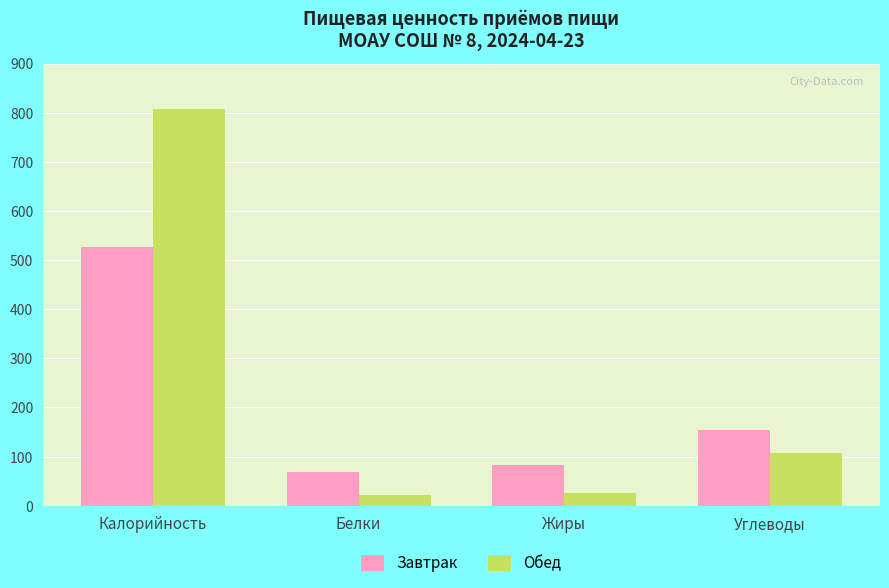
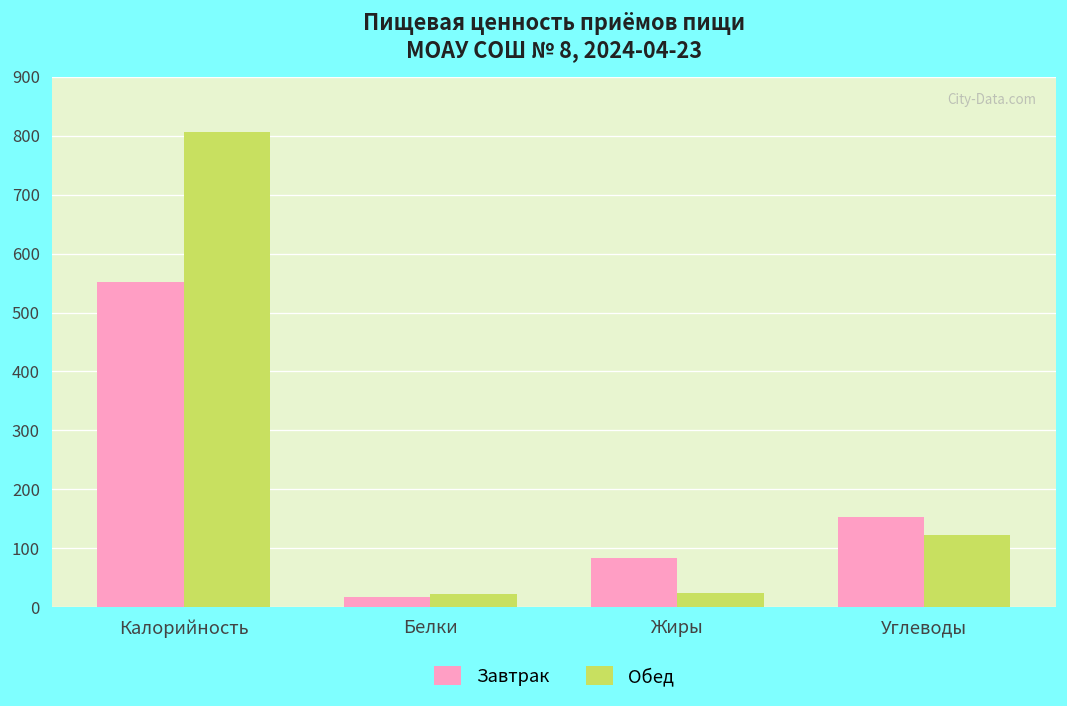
Завтрак, Калорийность: 530 -> 550
Завтрак, Белки: 70 -> 20
Обед, Углеводы: 110 -> 120
